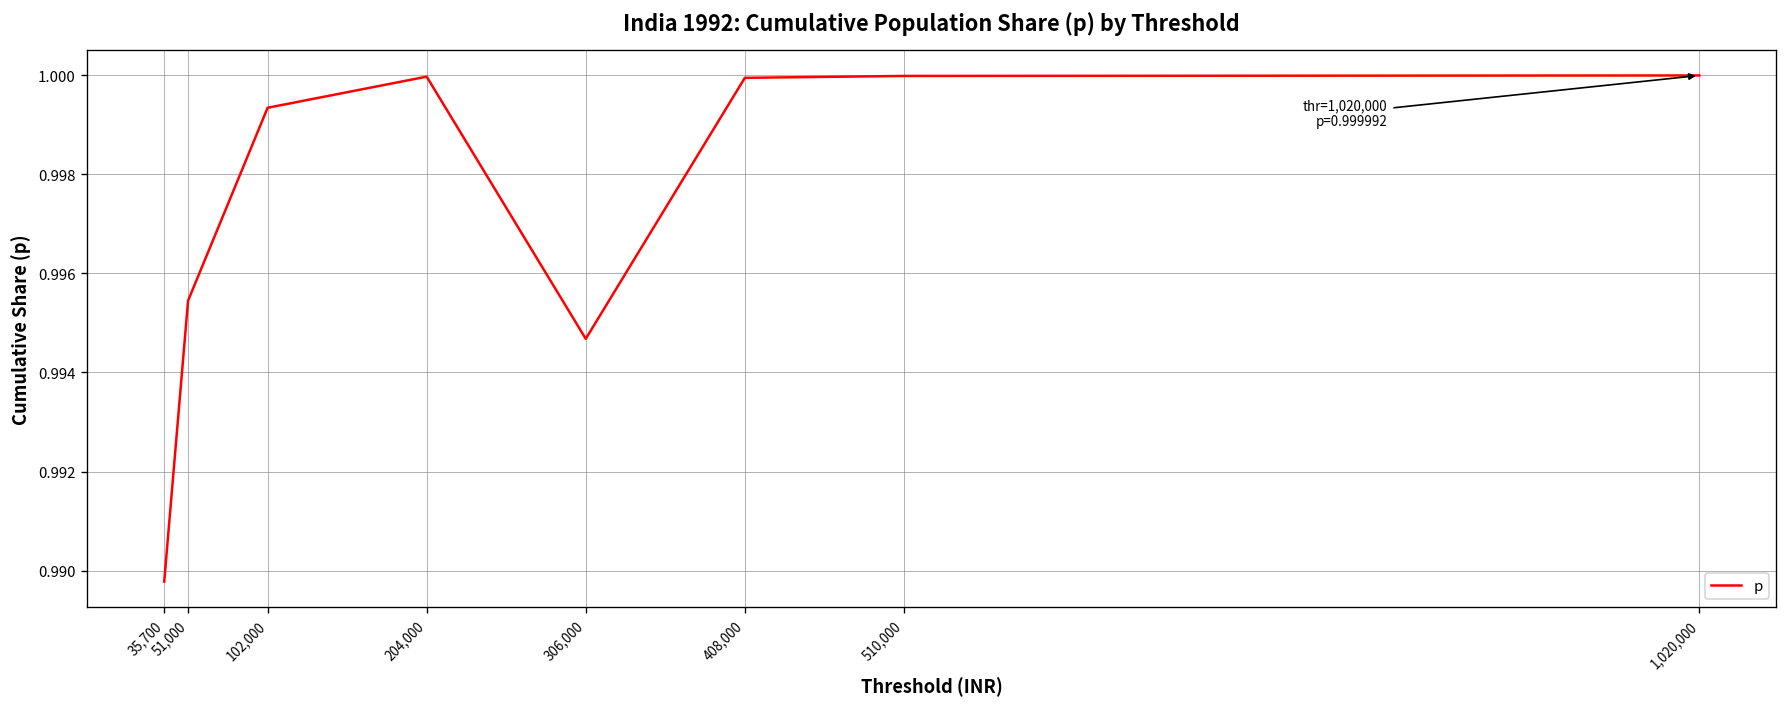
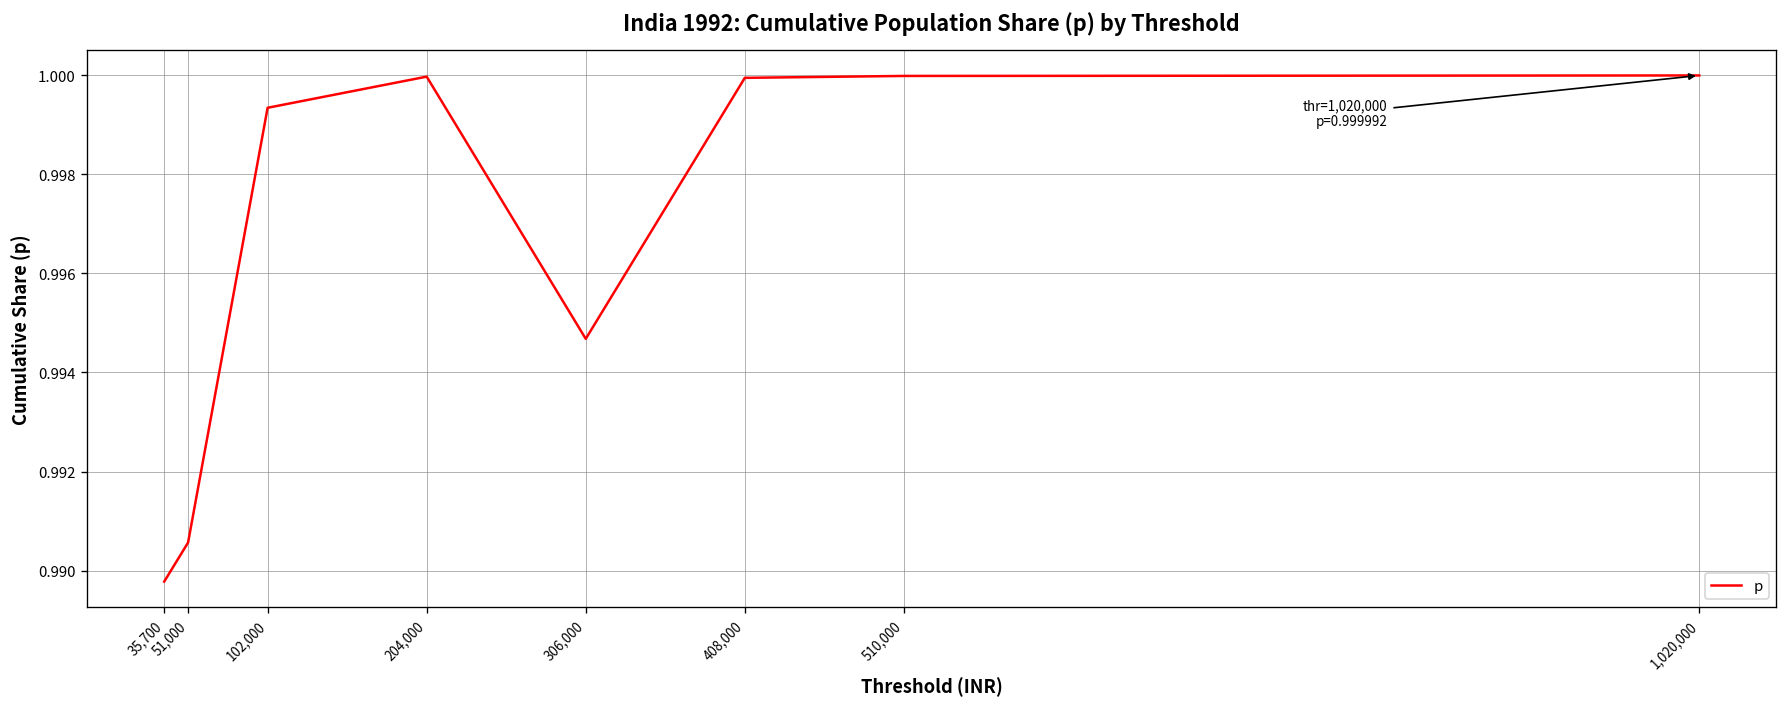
51,000: 0.9954 -> 0.9906
